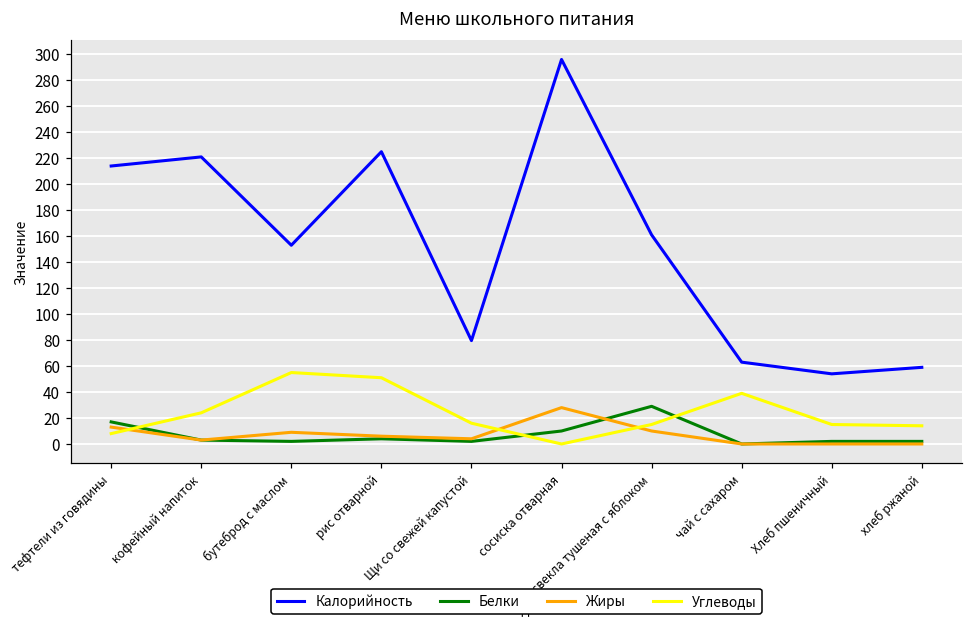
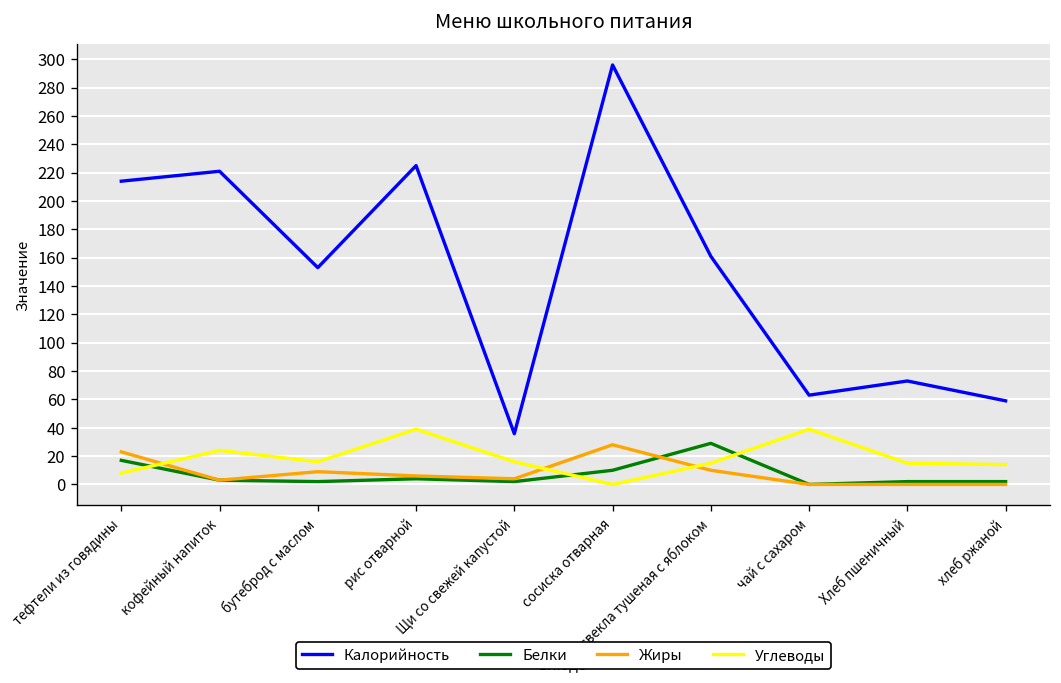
Жиры, тефтели из говядины: 13 -> 23
Углеводы, бутеброд с маслом: 55 -> 16
Углеводы, рис отварной: 51 -> 39
Калорийность, Щи со свежей капустой: 80 -> 36
Калорийность, Хлеб пшеничный: 54 -> 73
